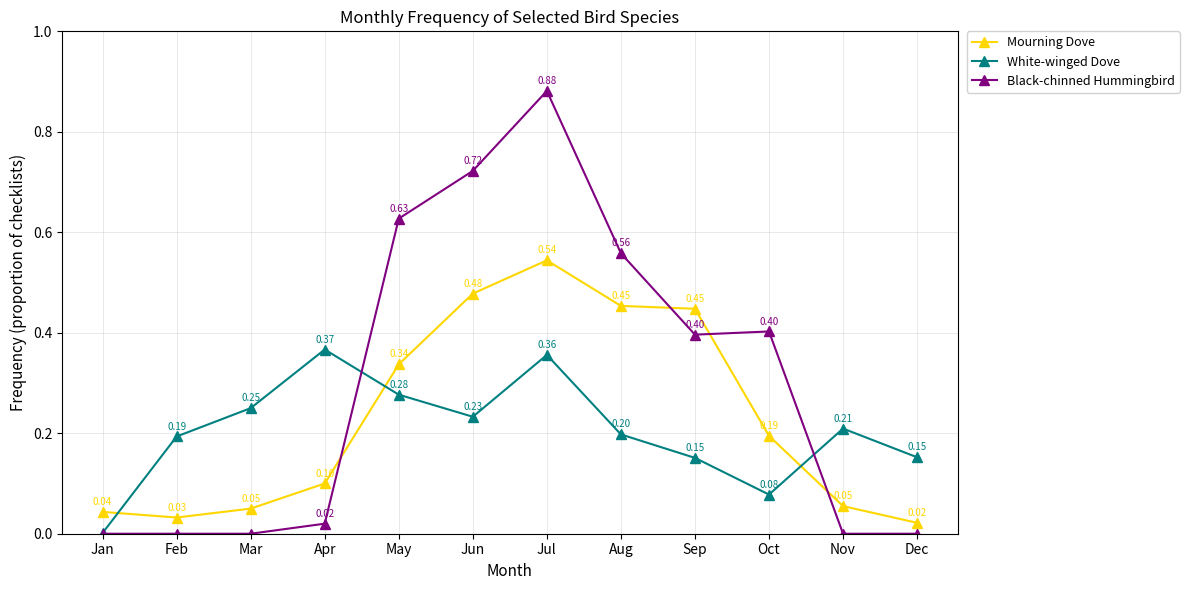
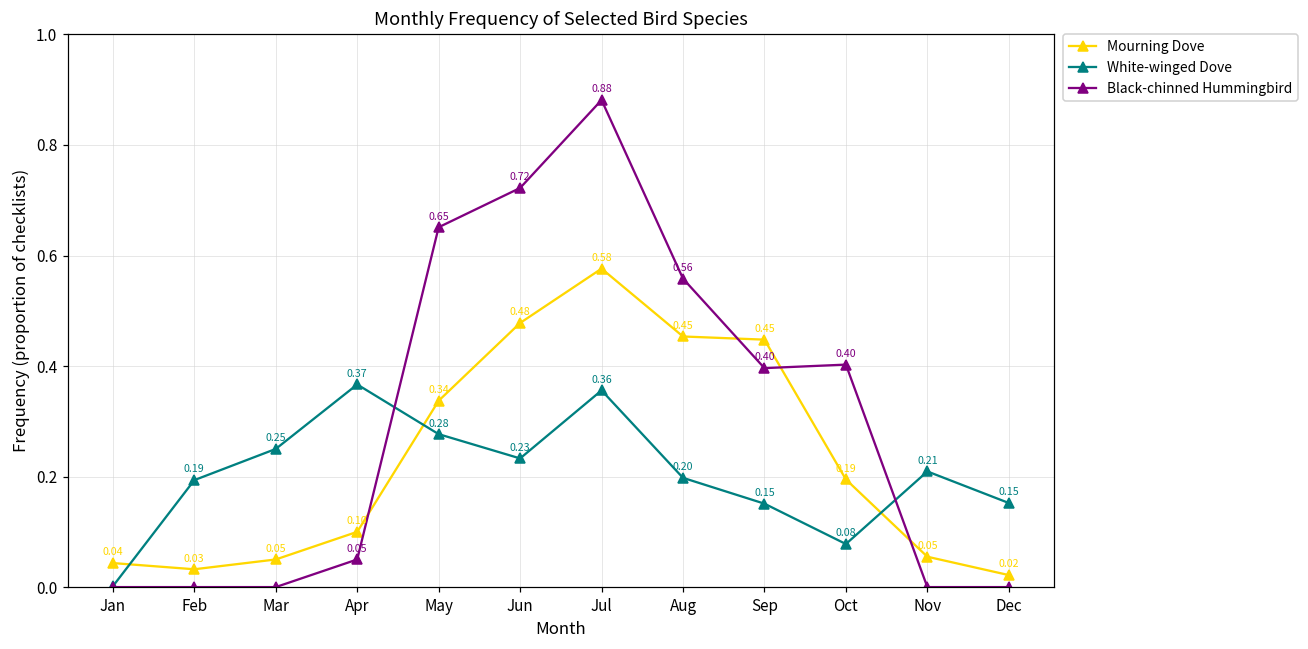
Black-chinned Hummingbird, Apr: 0.02 -> 0.05
Black-chinned Hummingbird, May: 0.63 -> 0.65
Mourning Dove, Jul: 0.54 -> 0.58
